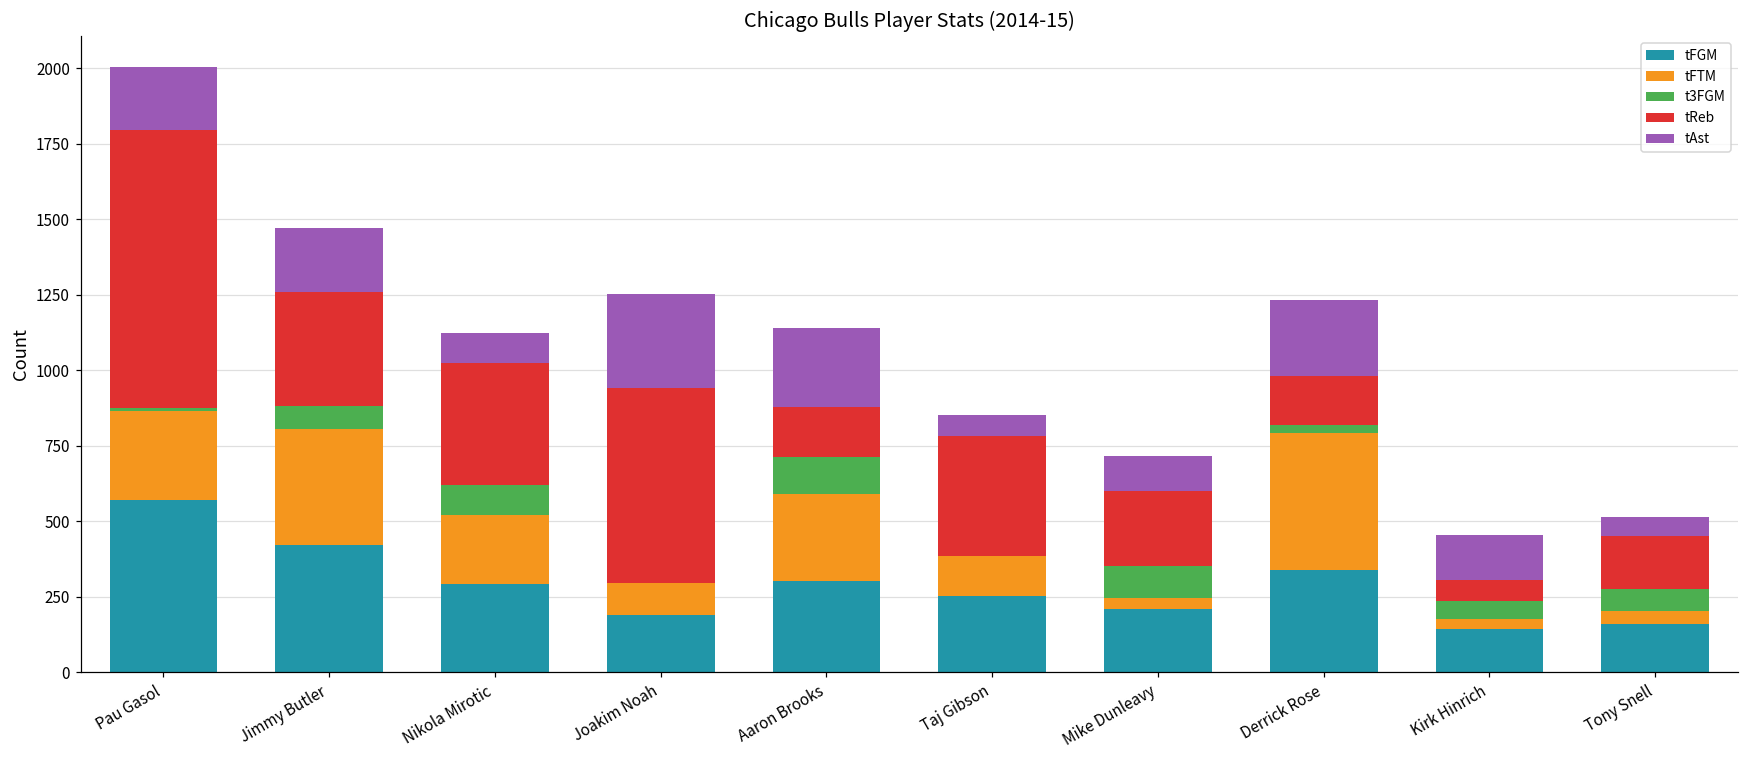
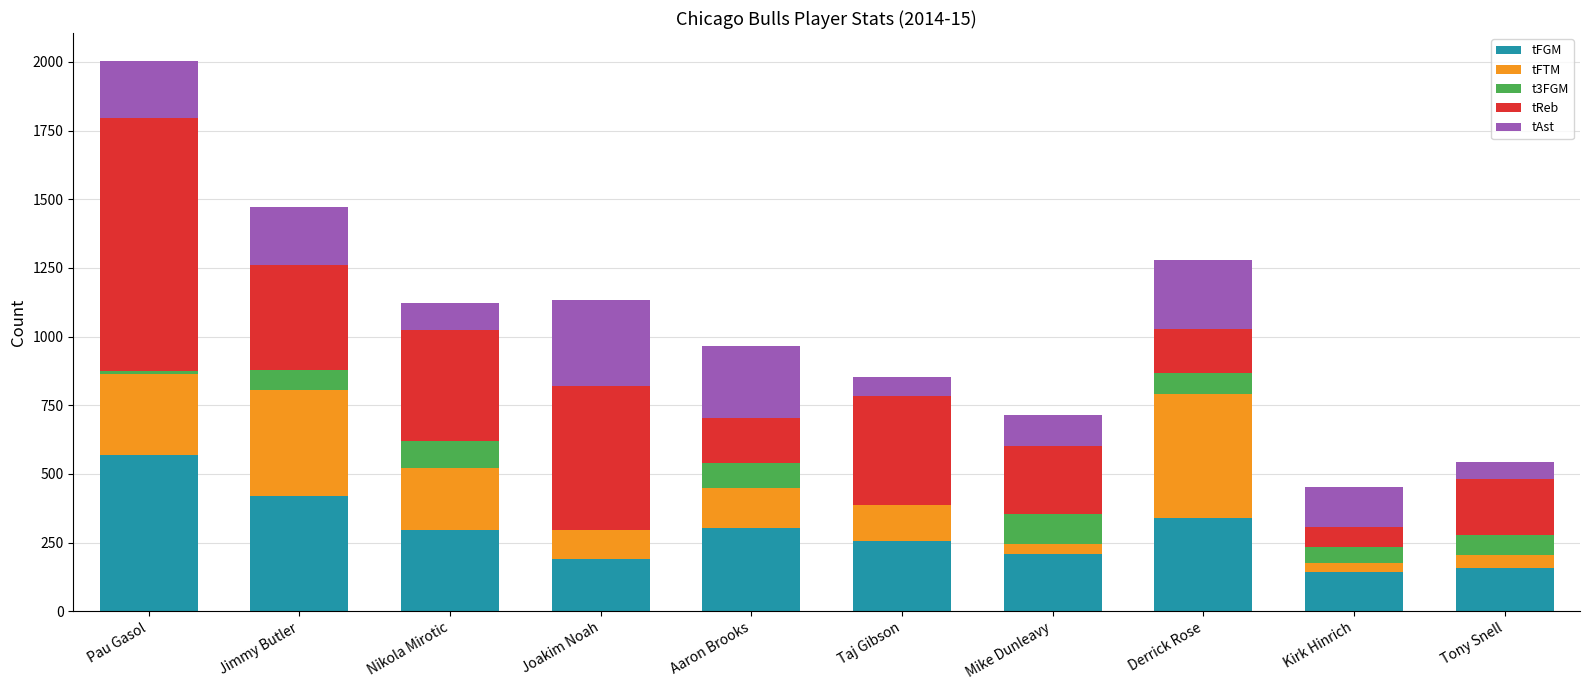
tReb, Joakim Noah: 650 -> 530
tFTM, Aaron Brooks: 290 -> 150
t3FGM, Aaron Brooks: 120 -> 90
t3FGM, Derrick Rose: 30 -> 80
tReb, Tony Snell: 180 -> 210
